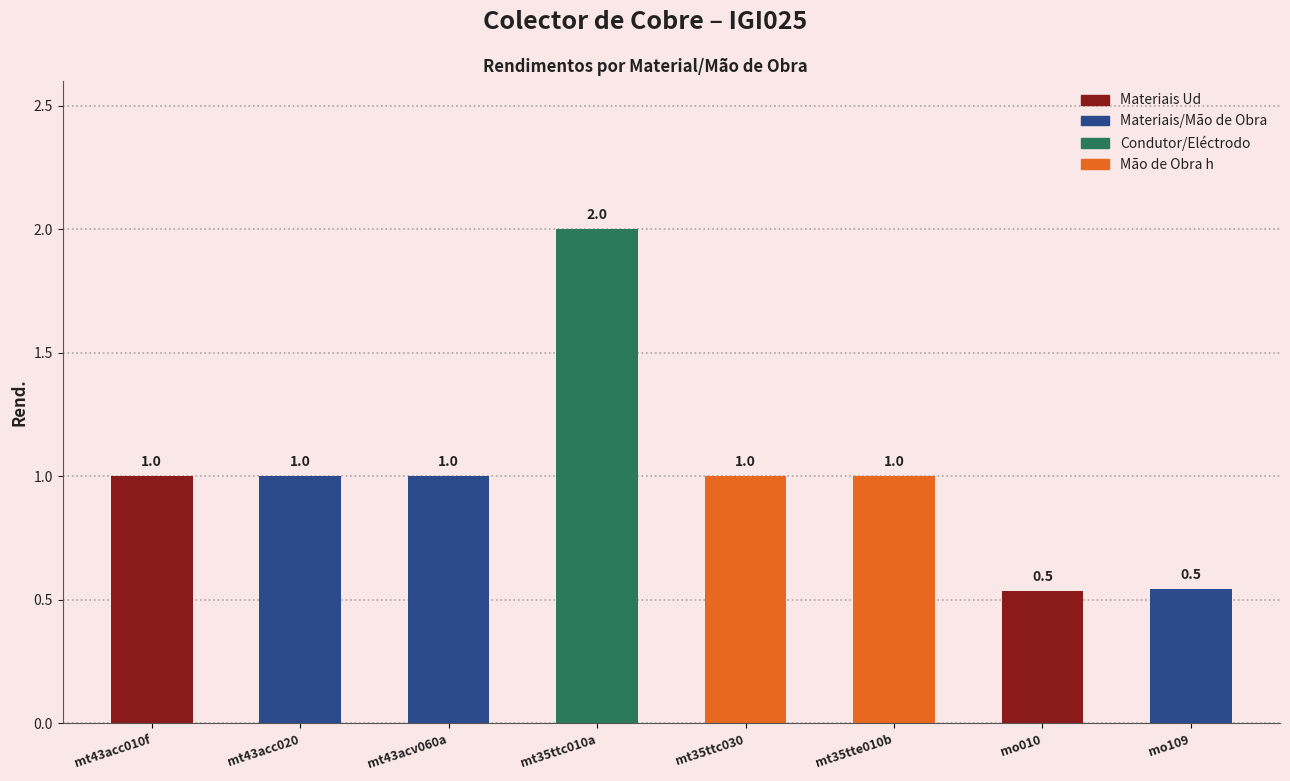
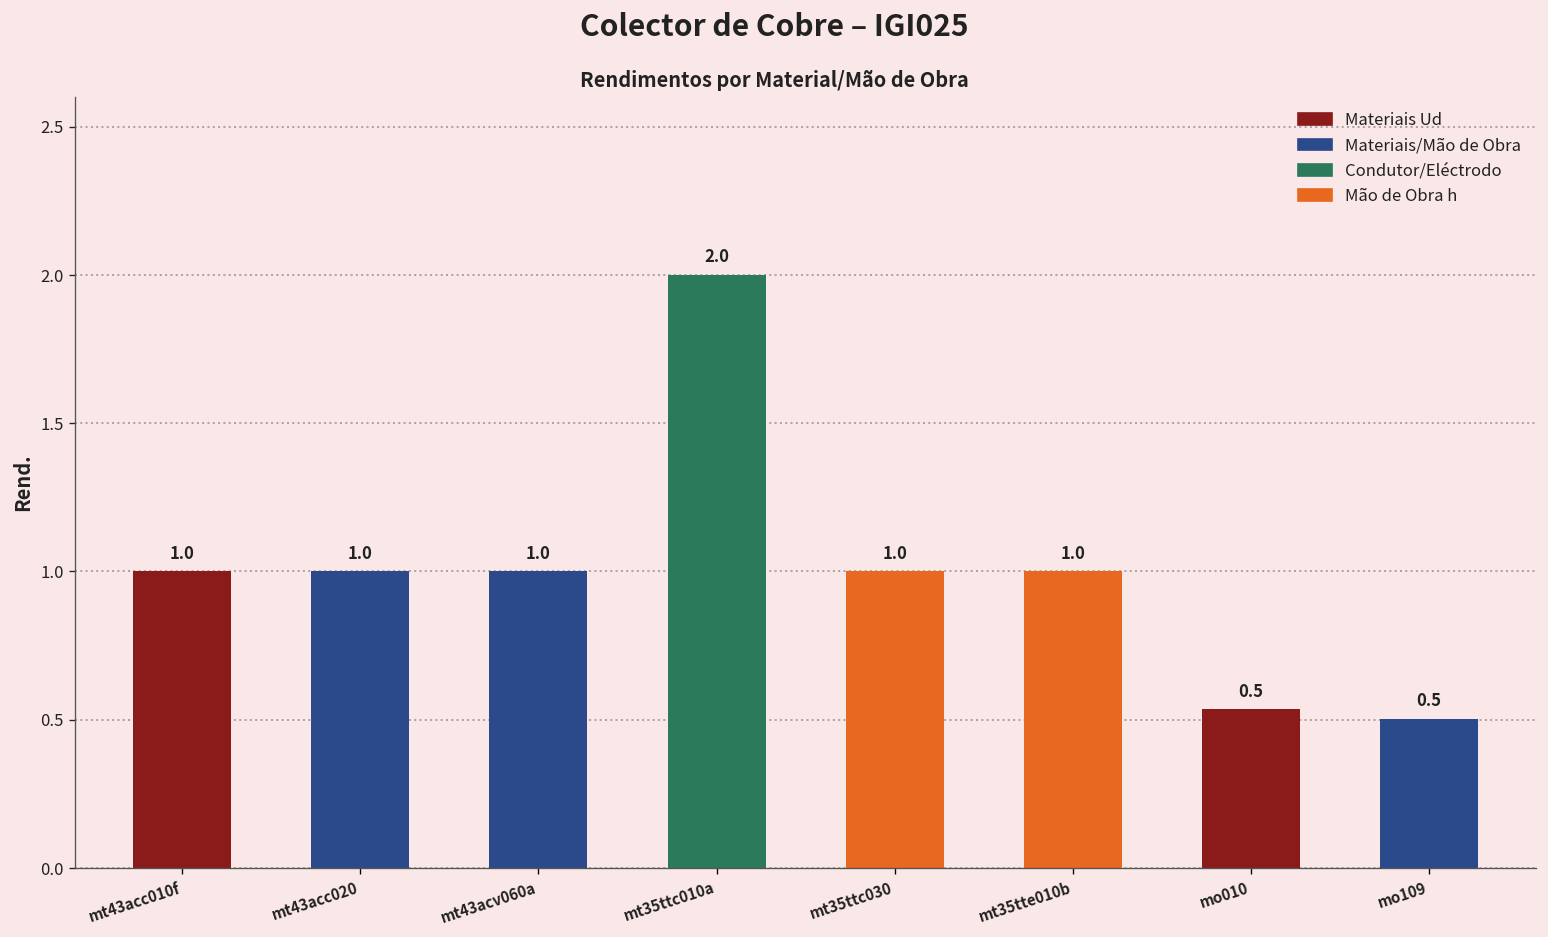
mo109: 0.54 -> 0.50
